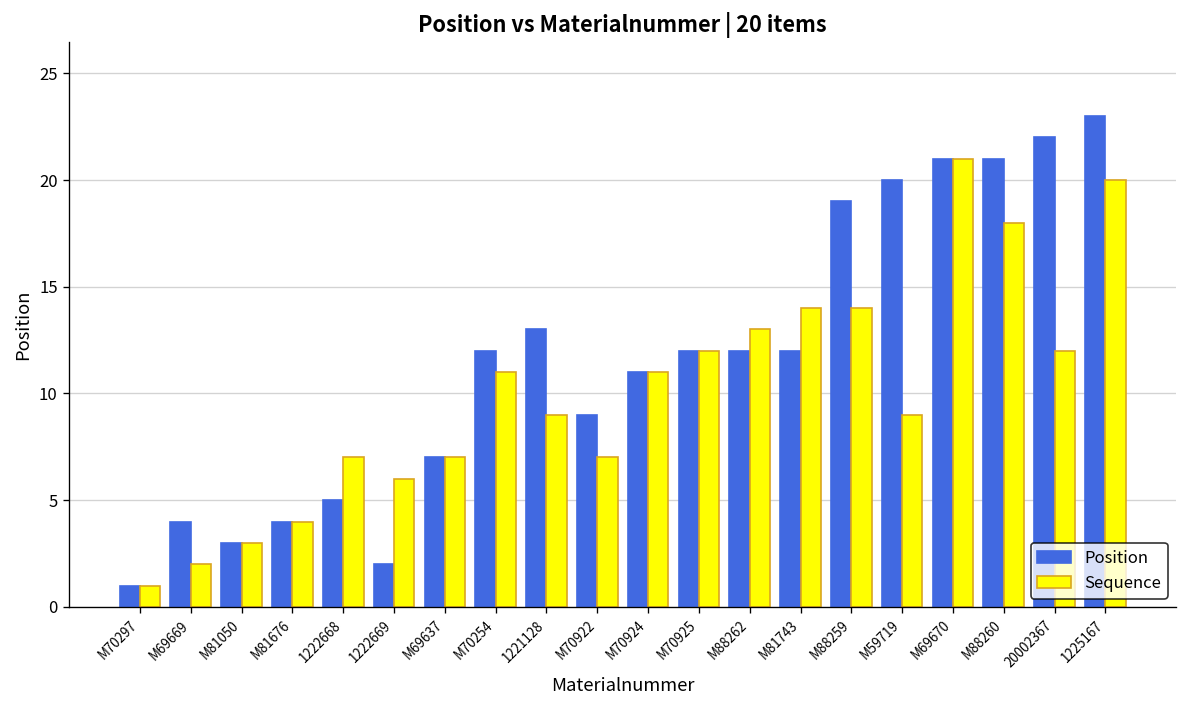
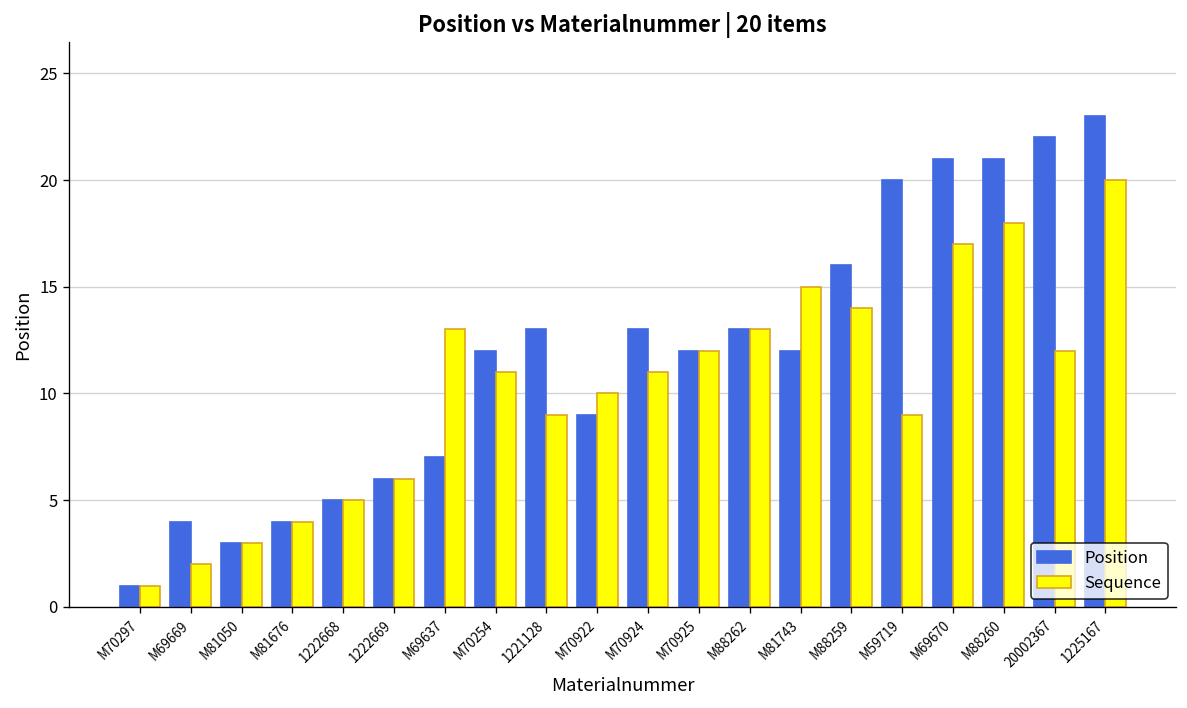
Sequence, 1222668: 7 -> 5
Position, 1222669: 2 -> 6
Sequence, M69637: 7 -> 13
Sequence, M70922: 7 -> 10
Position, M70924: 11 -> 13
Position, M88262: 12 -> 13
Sequence, M81743: 14 -> 15
Position, M88259: 19 -> 16
Sequence, M69670: 21 -> 17
